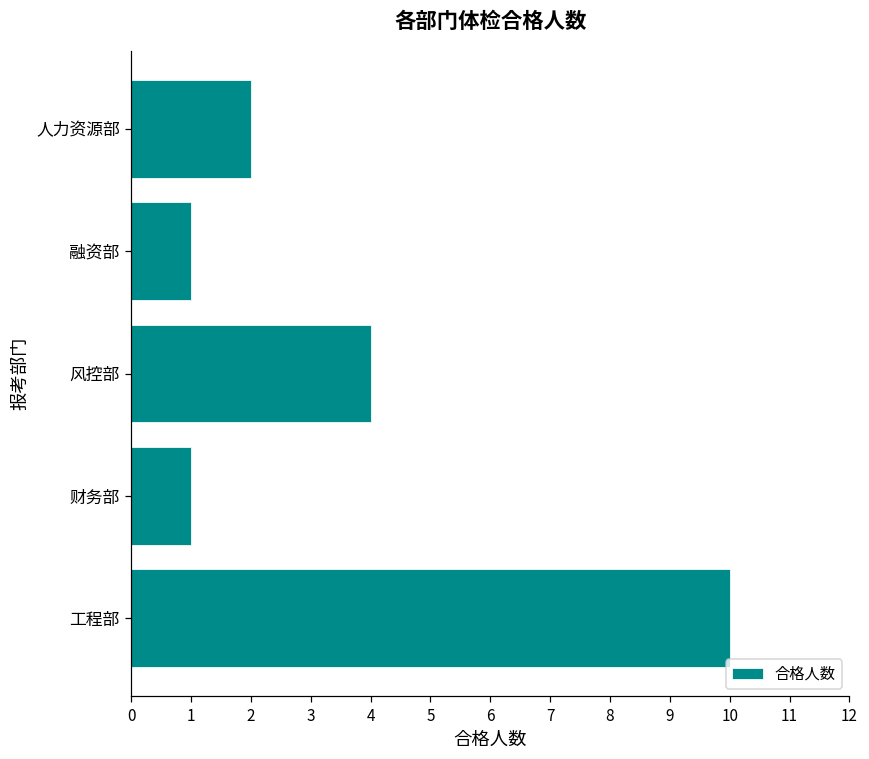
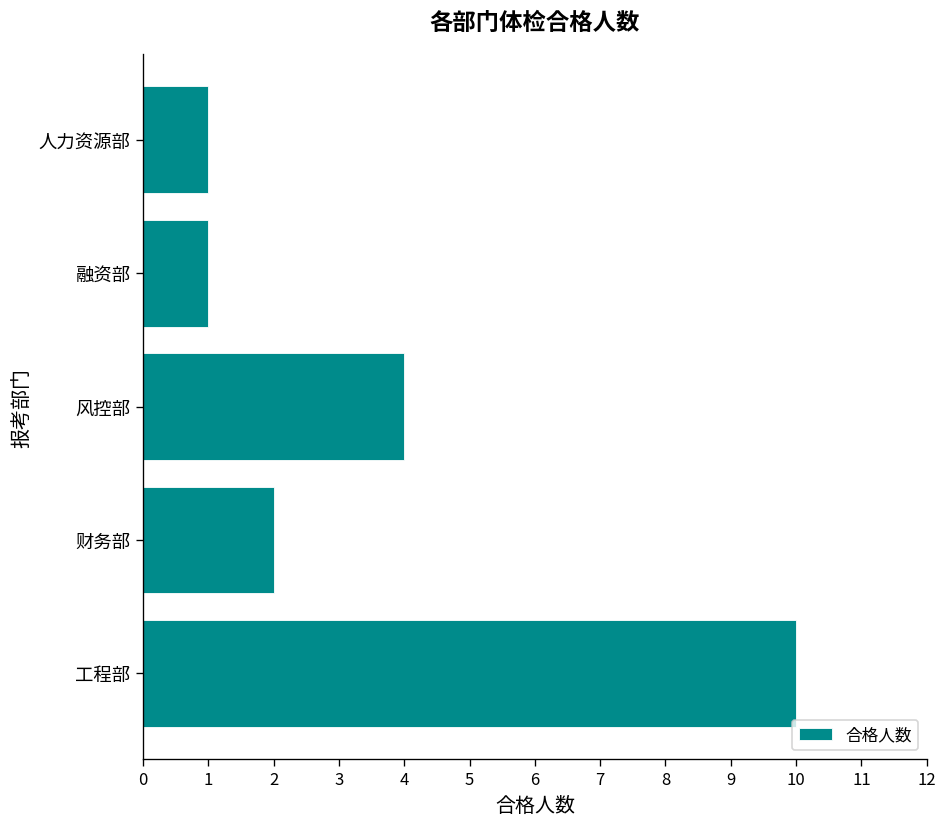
人力资源部: 2 -> 1
财务部: 1 -> 2
